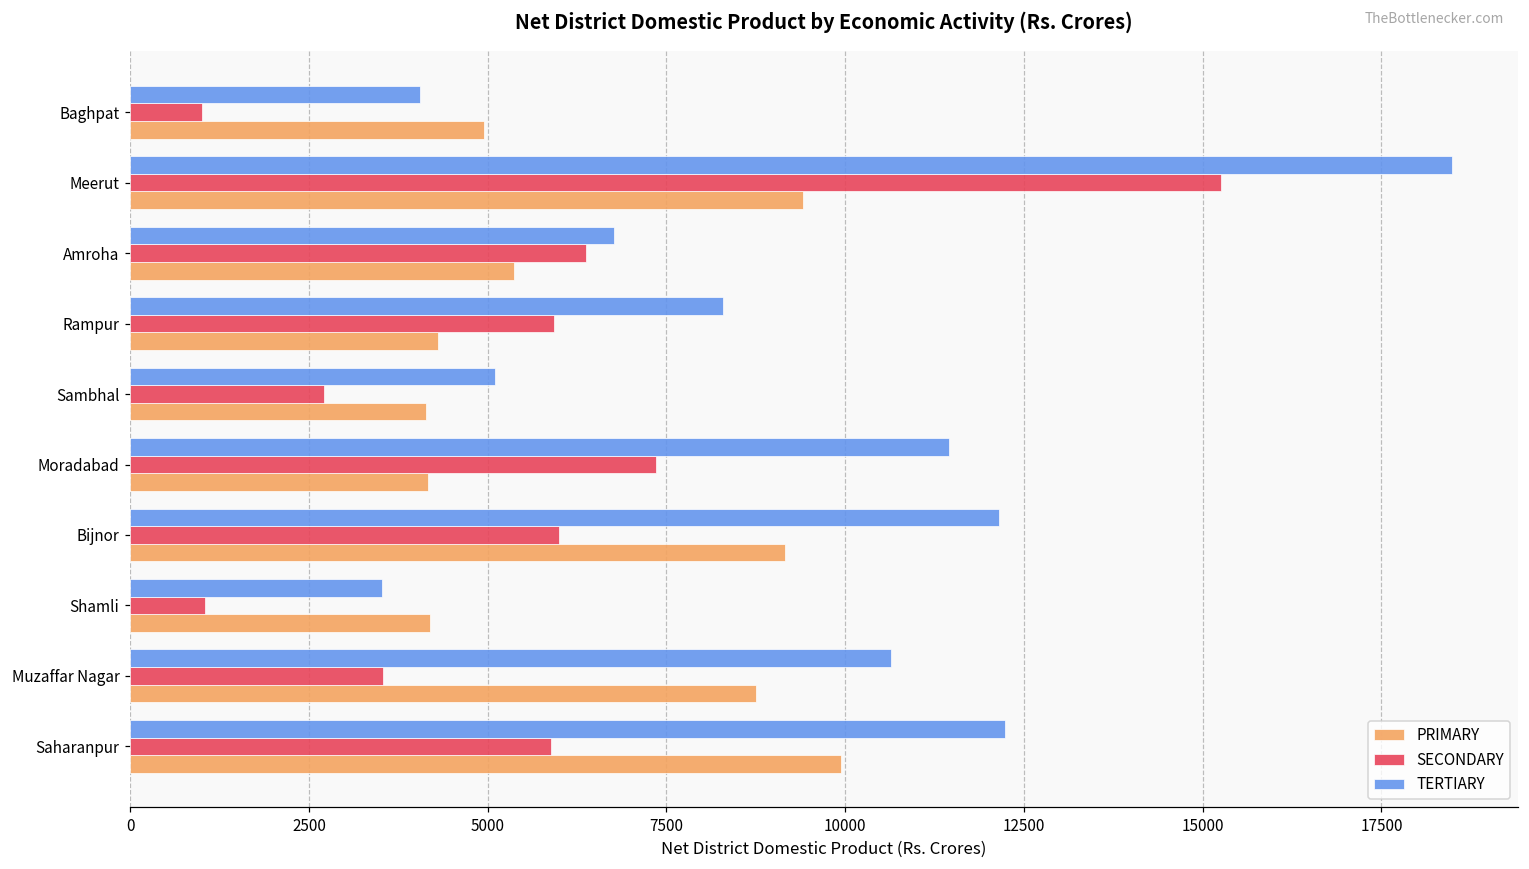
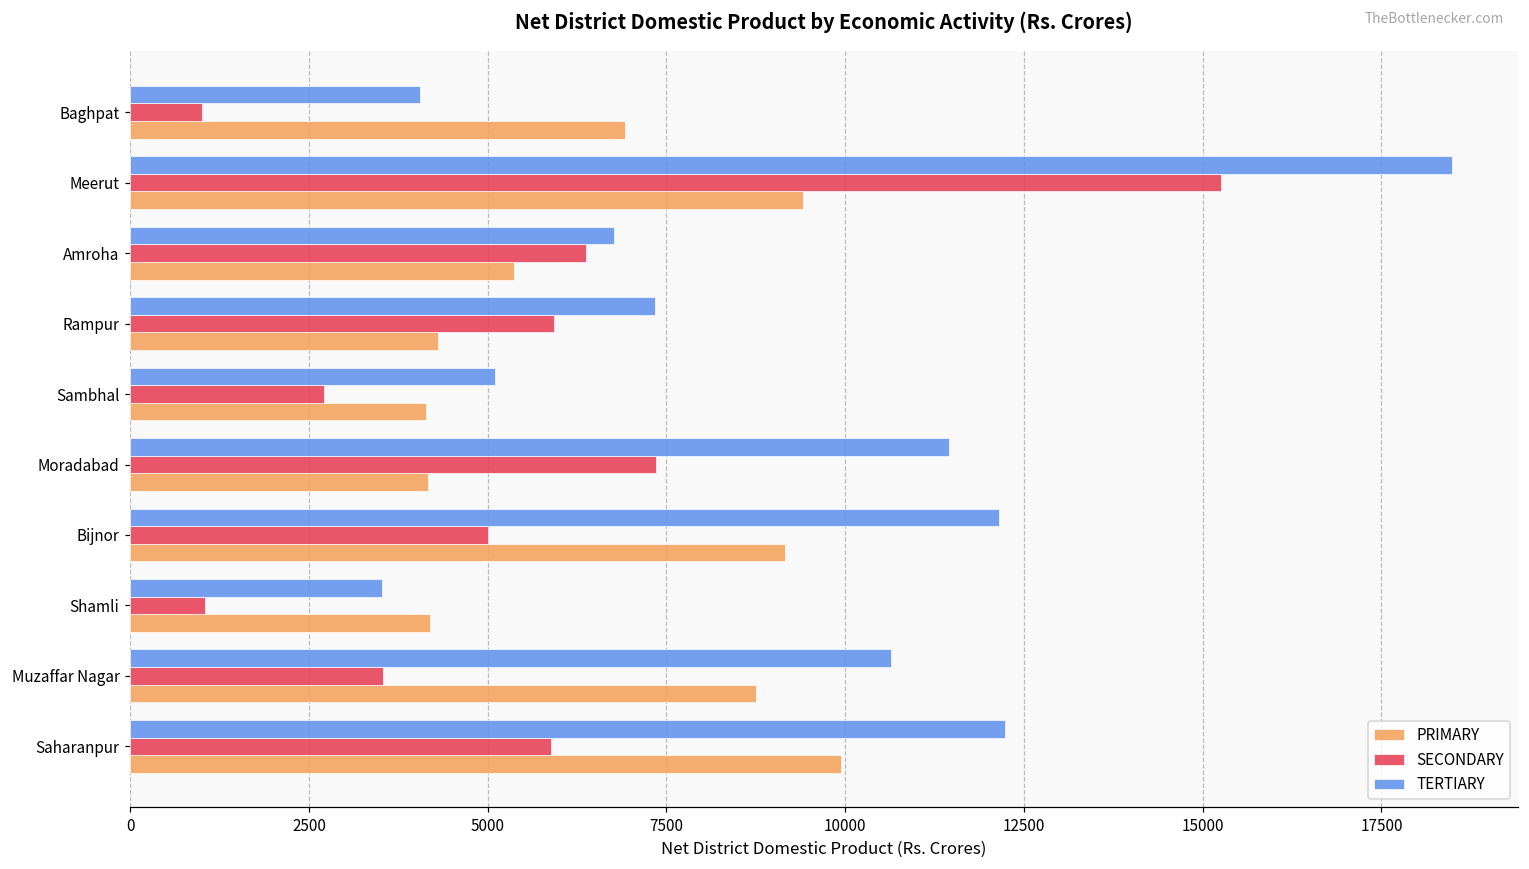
PRIMARY, Baghpat: 5000 -> 6900
TERTIARY, Rampur: 8300 -> 7300
SECONDARY, Bijnor: 6000 -> 5000
